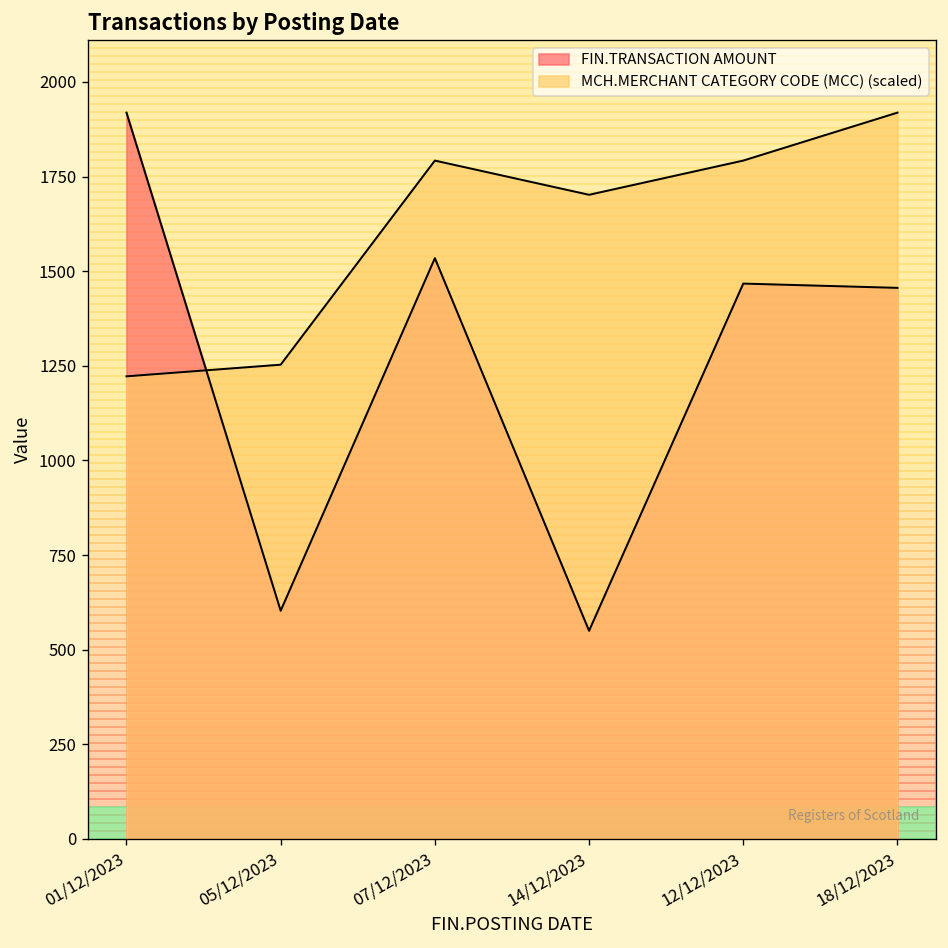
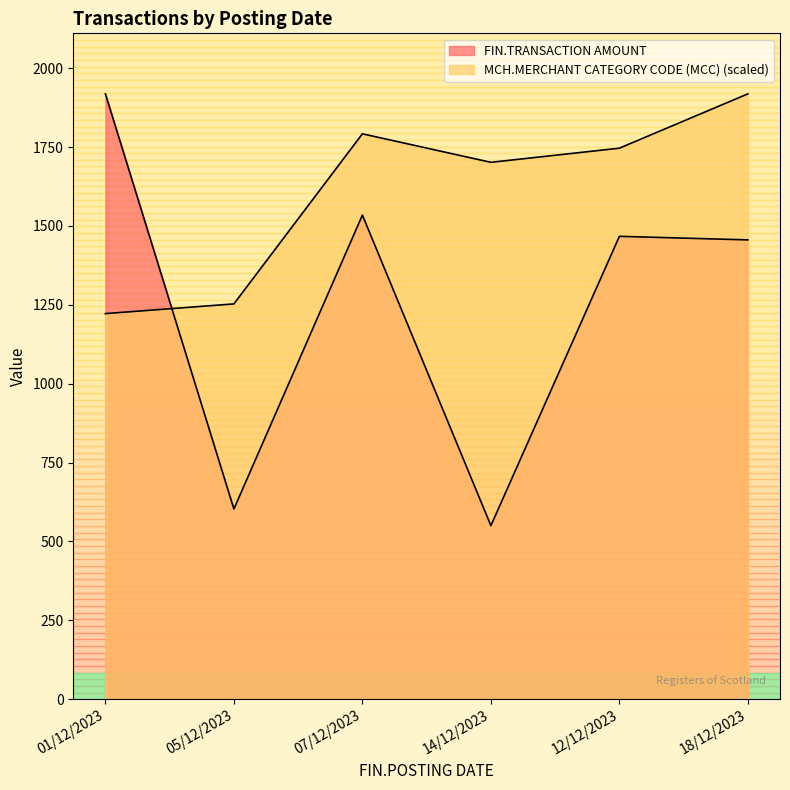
MCH.MERCHANT CATEGORY CODE (MCC) (scaled), 12/12/2023: 1790 -> 1750
